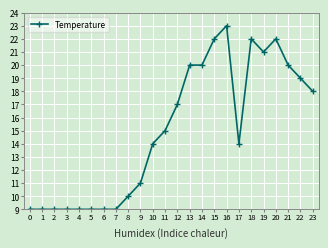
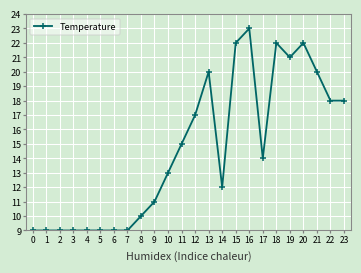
10: 14 -> 13
14: 20 -> 12
22: 19 -> 18
